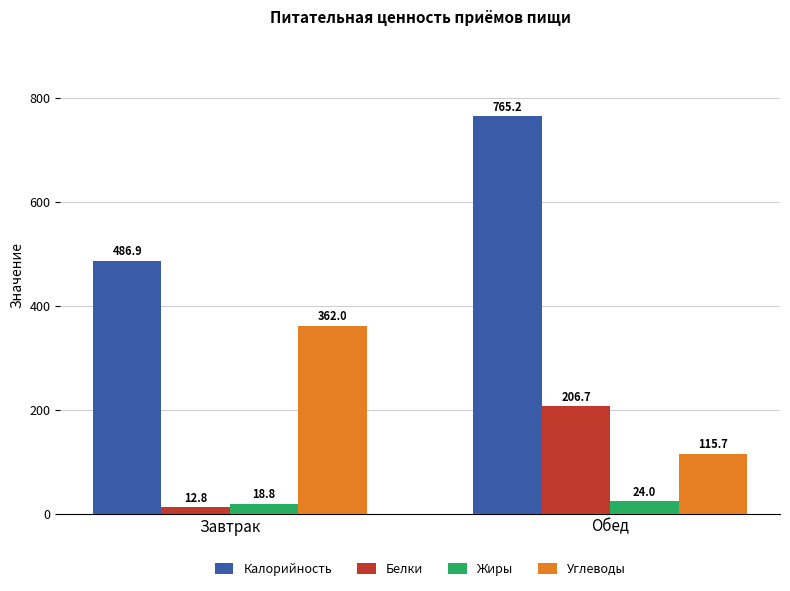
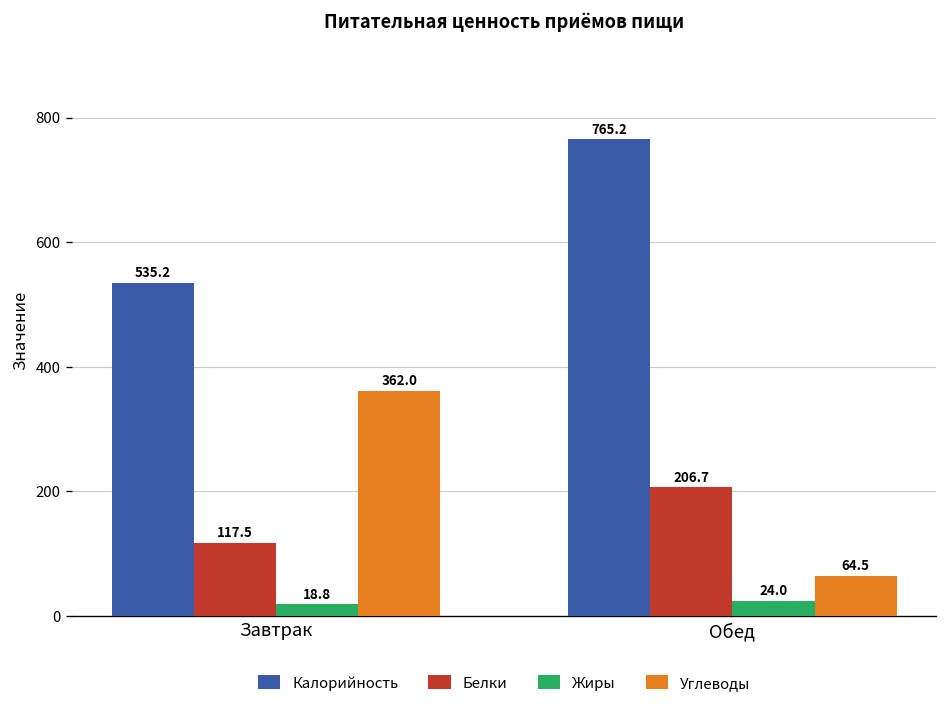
Калорийность, Завтрак: 486.9 -> 535.2
Белки, Завтрак: 12.8 -> 117.5
Углеводы, Обед: 115.7 -> 64.5
